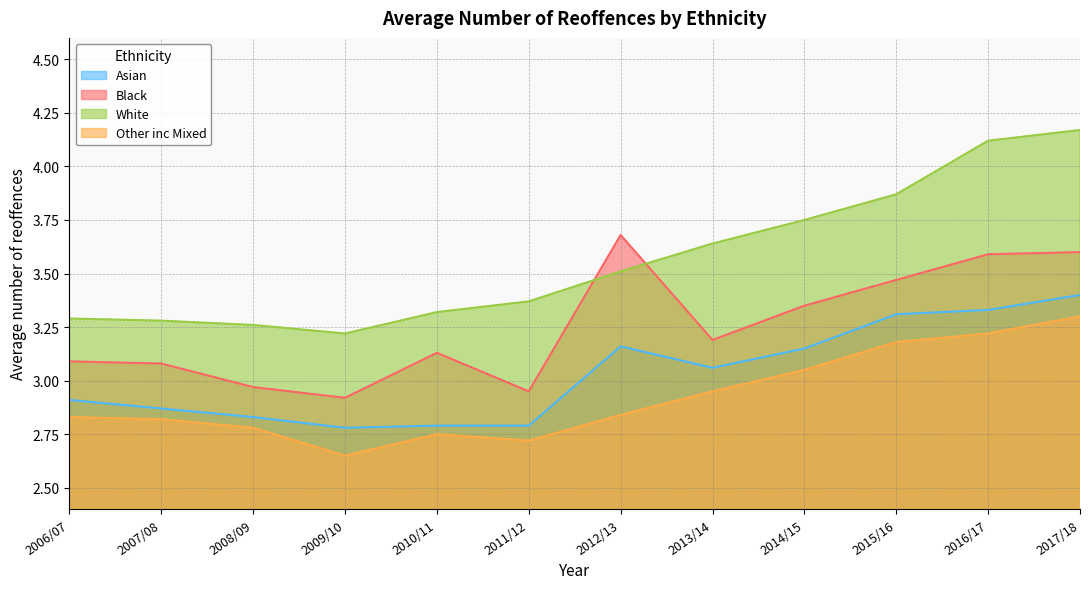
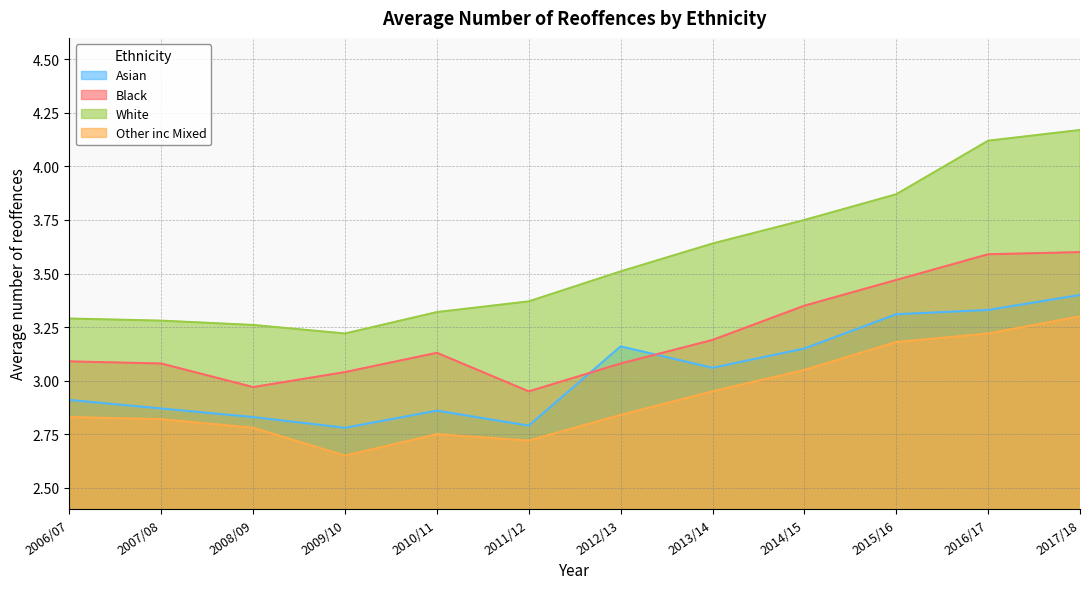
Black, 2009/10: 2.92 -> 3.04
Asian, 2010/11: 2.79 -> 2.86
Black, 2012/13: 3.68 -> 3.08
